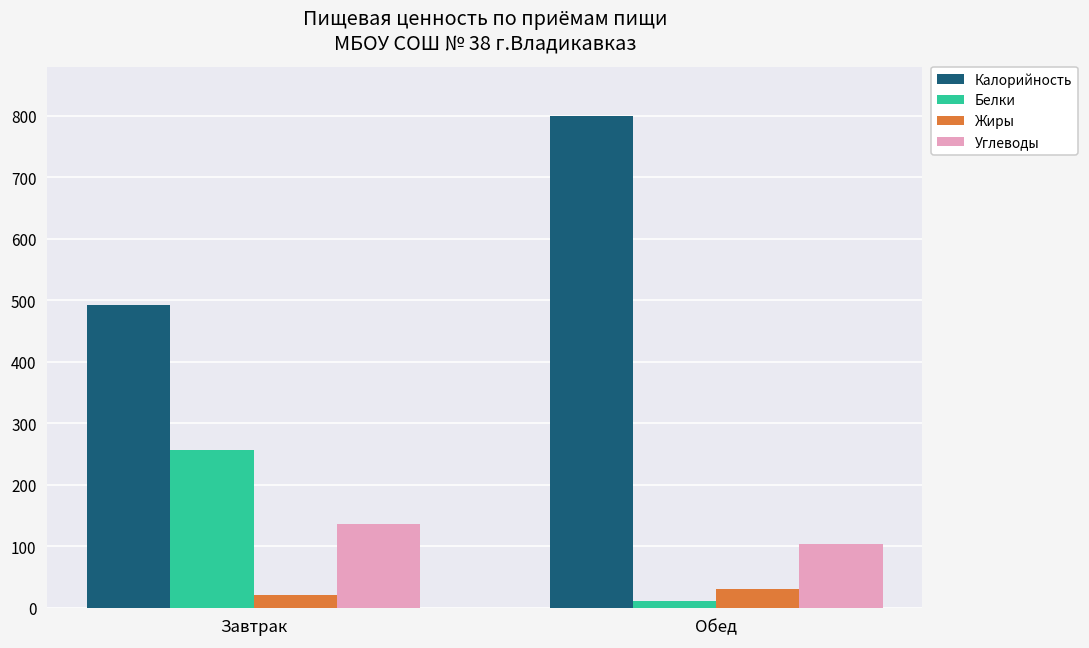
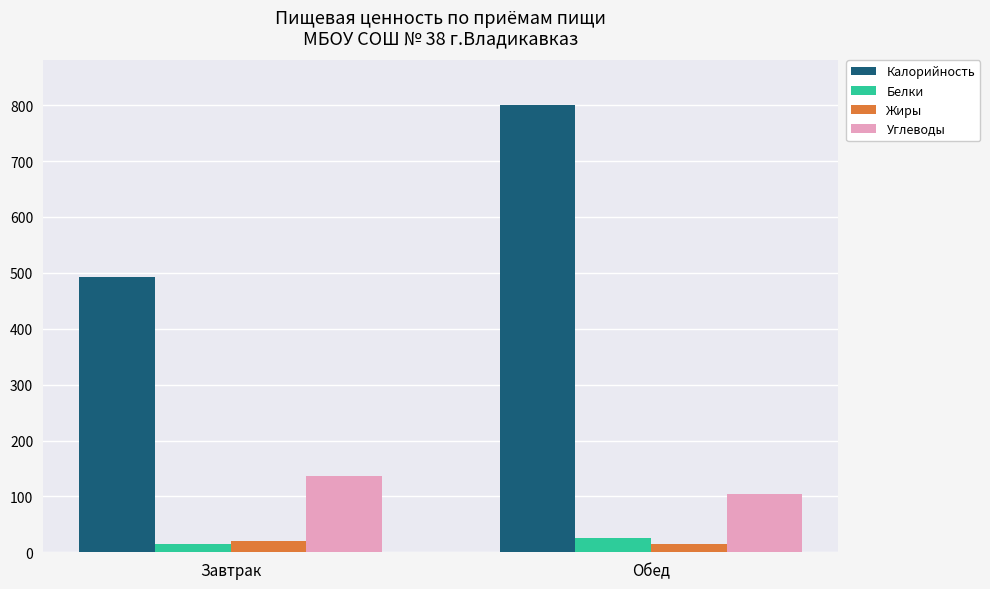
Белки, Завтрак: 260 -> 20
Белки, Обед: 10 -> 30
Жиры, Обед: 30 -> 20
